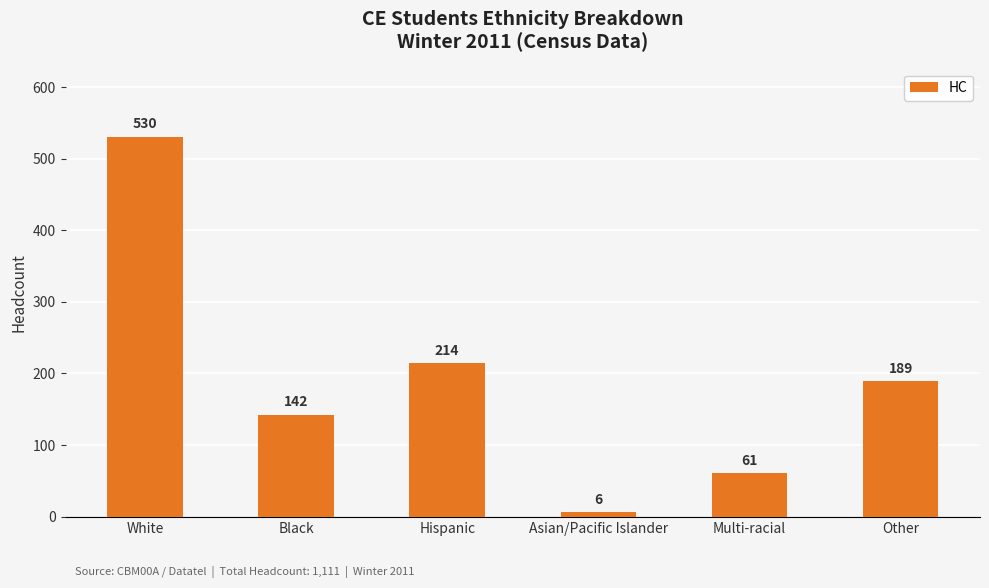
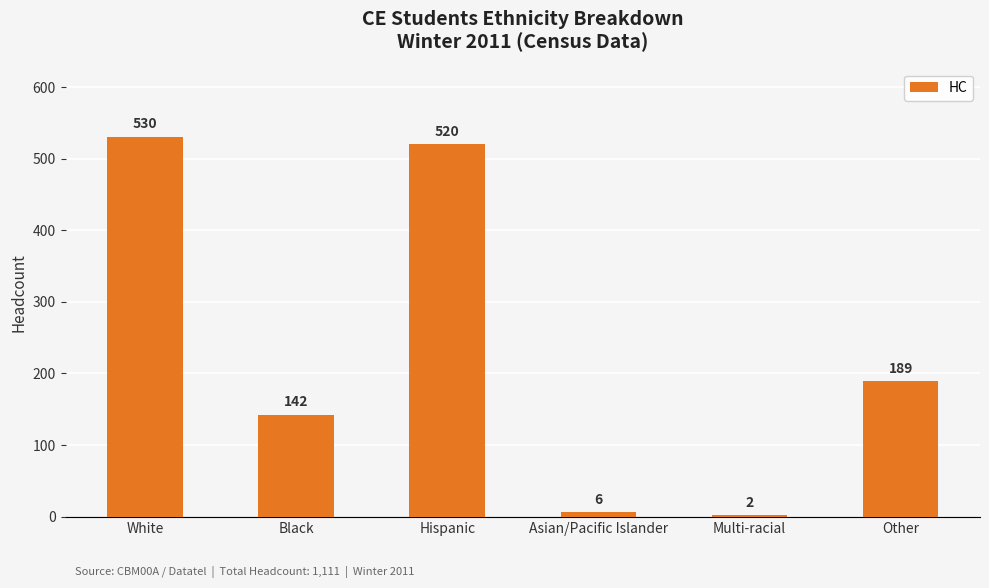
Hispanic: 214 -> 520
Multi-racial: 61 -> 2
